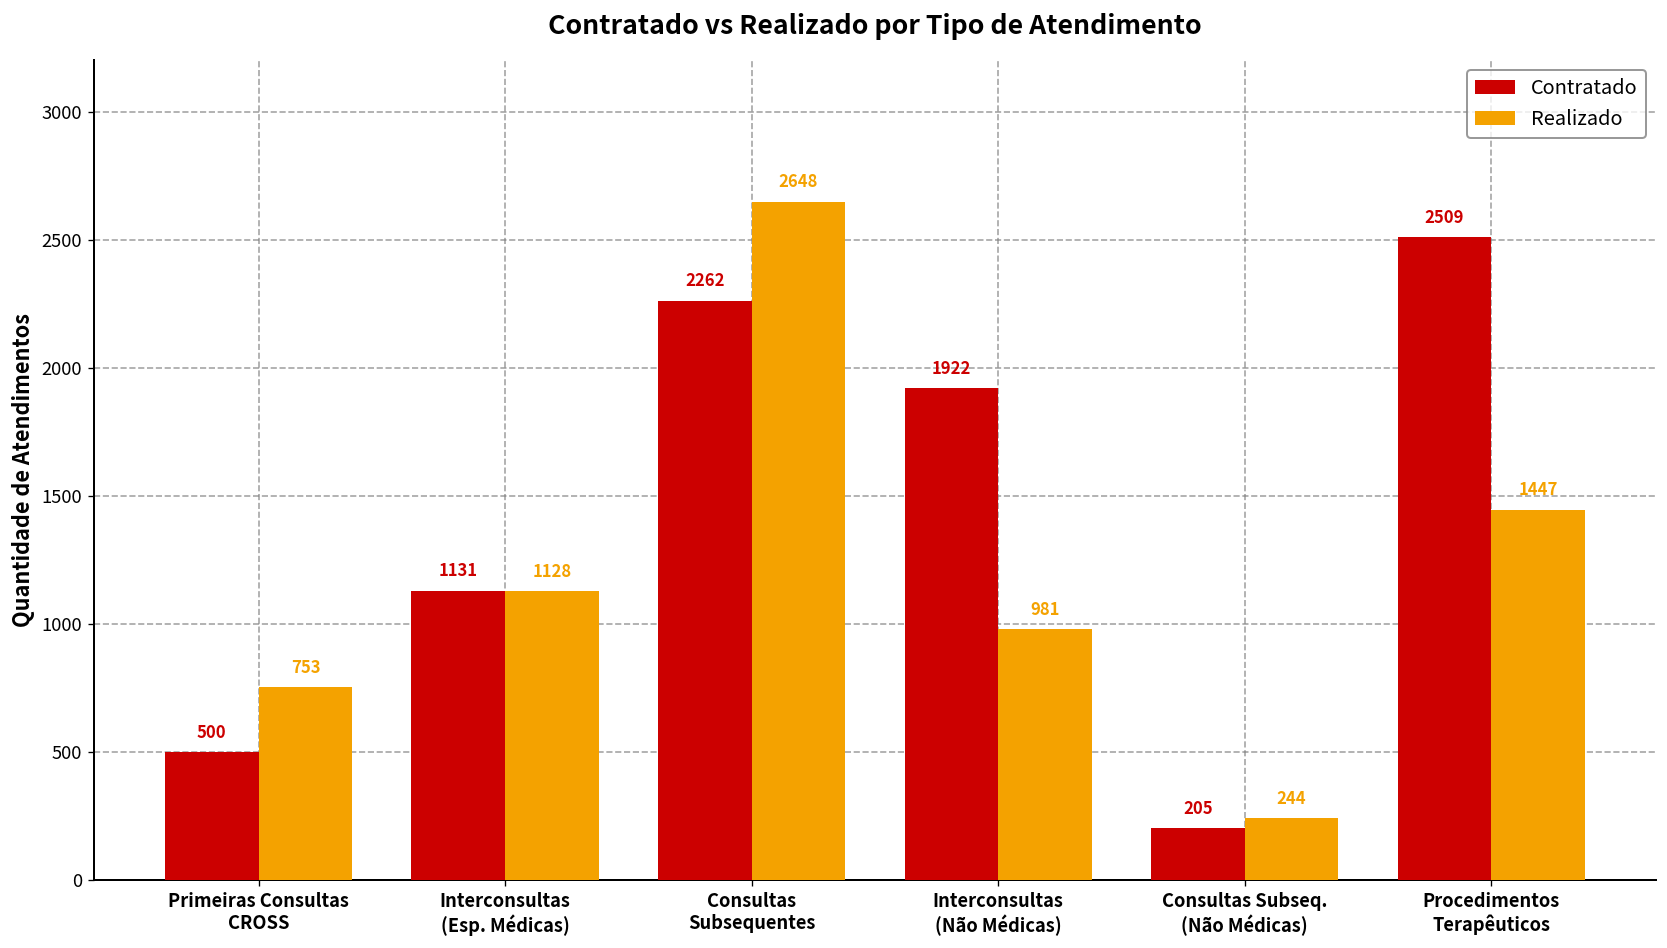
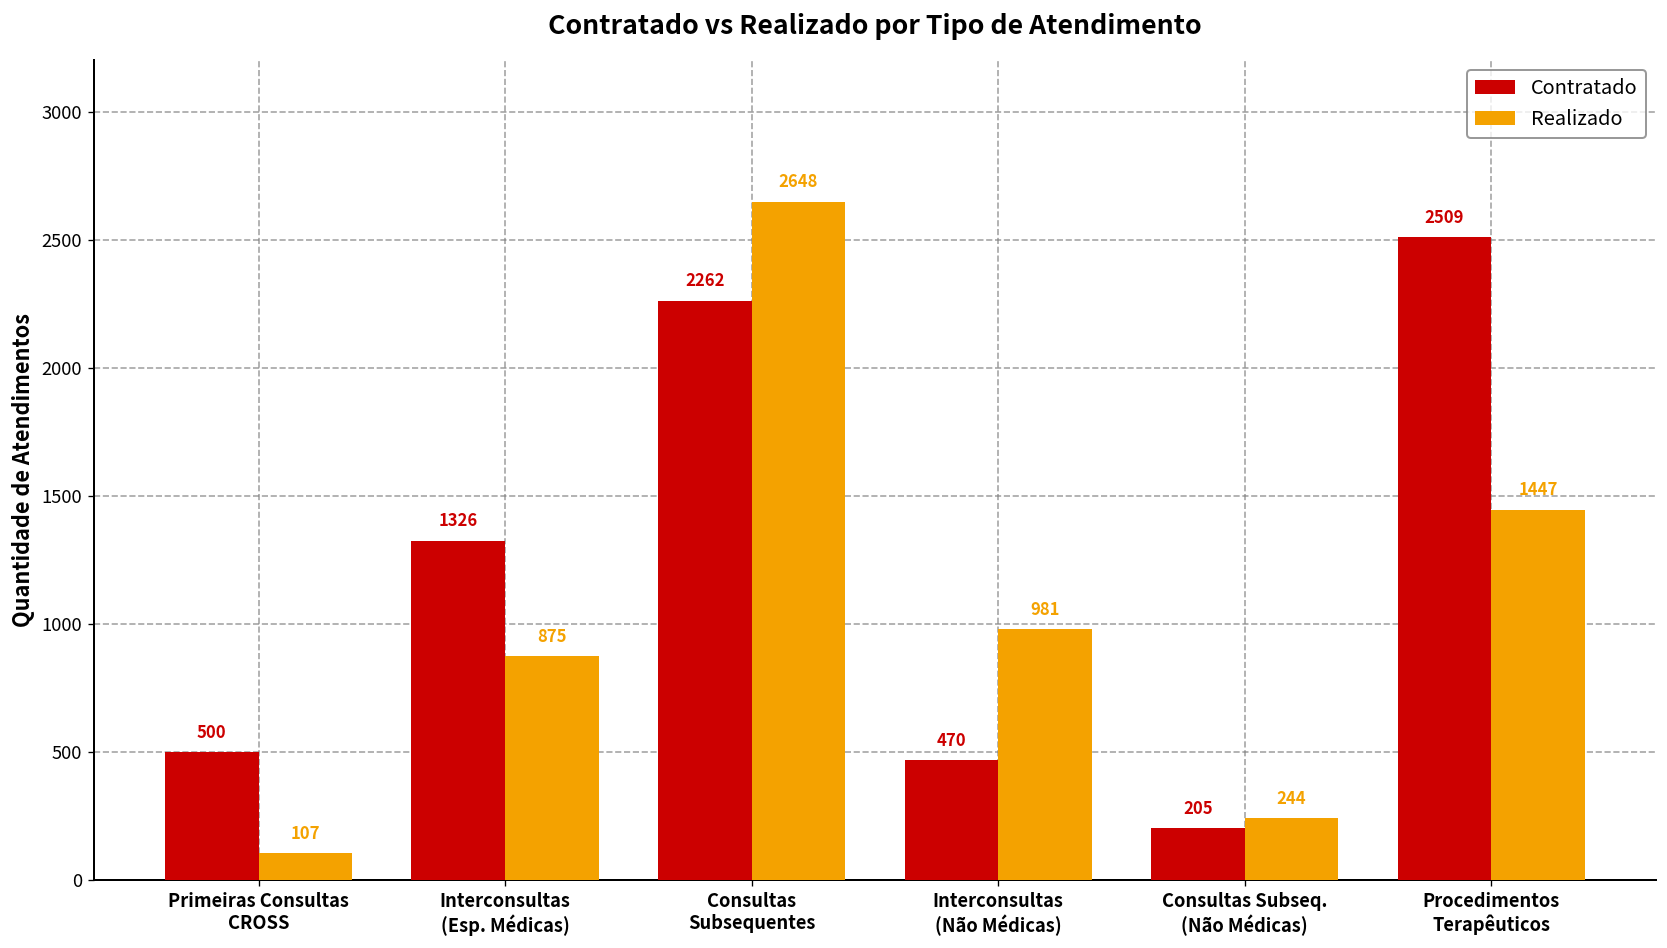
Realizado, Primeiras Consultas CROSS: 753 -> 107
Contratado, Interconsultas (Esp. Médicas): 1131 -> 1326
Realizado, Interconsultas (Esp. Médicas): 1128 -> 875
Contratado, Interconsultas (Não Médicas): 1922 -> 470
